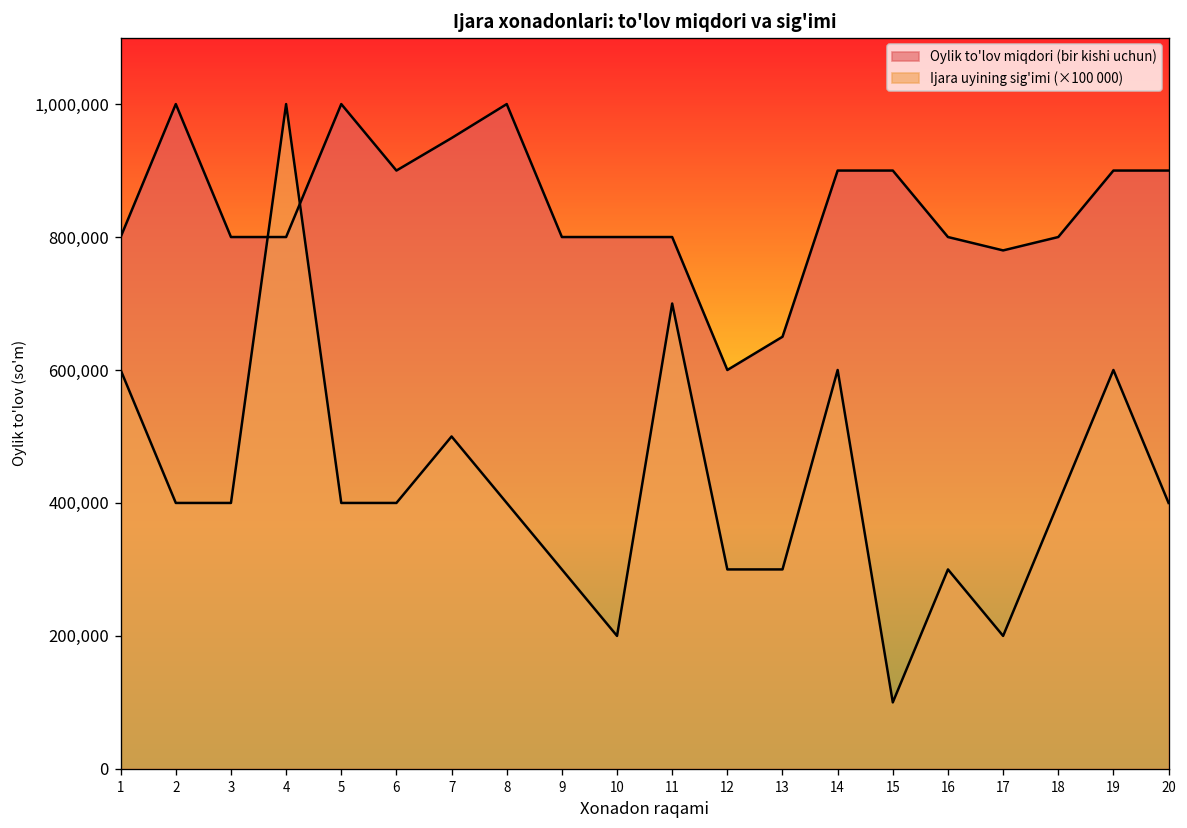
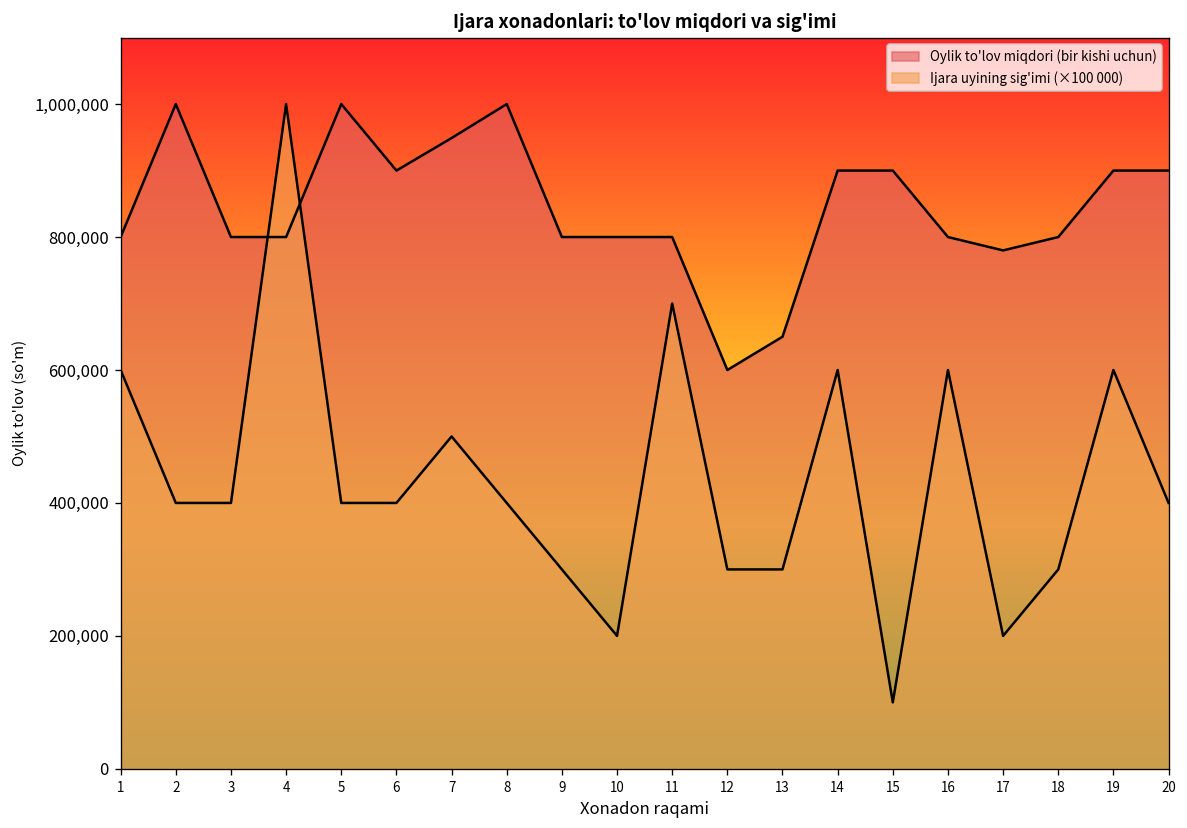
Ijara uyining sig'imi (×100 000), 16: 300,000 -> 600,000
Ijara uyining sig'imi (×100 000), 18: 400,000 -> 300,000
